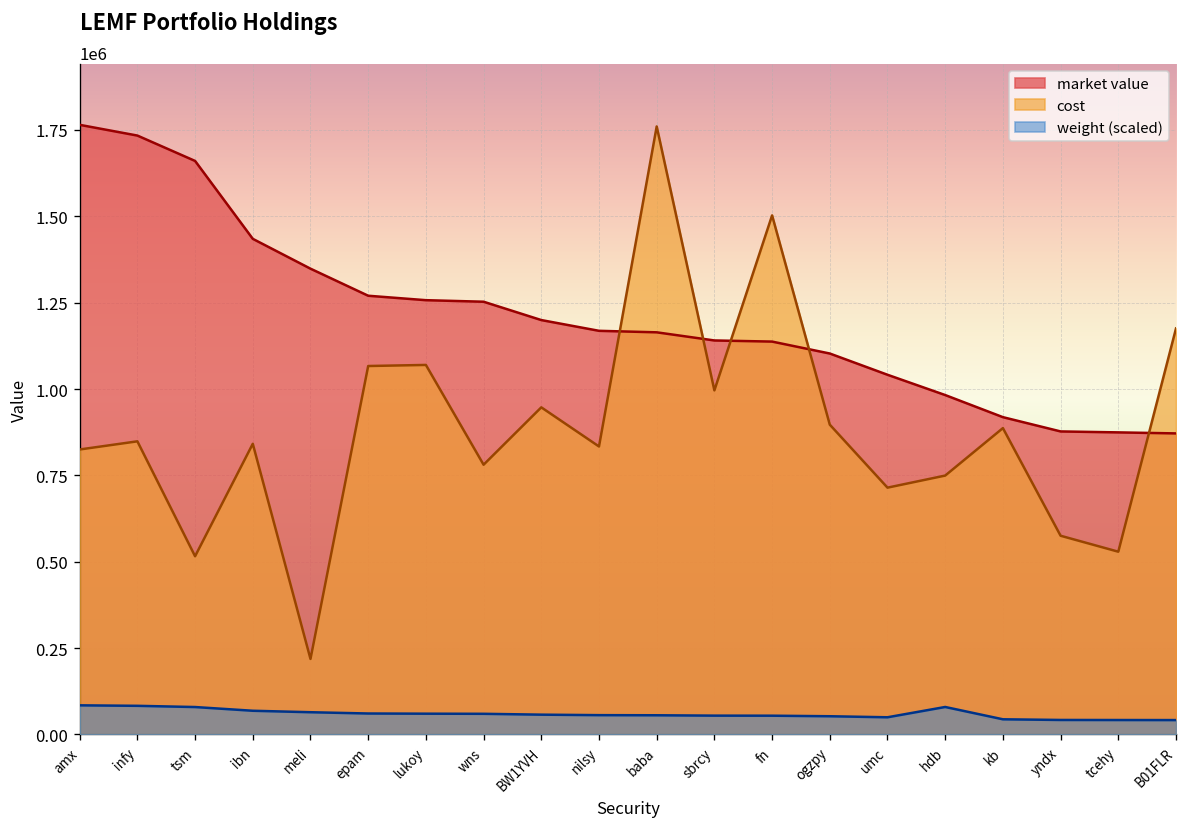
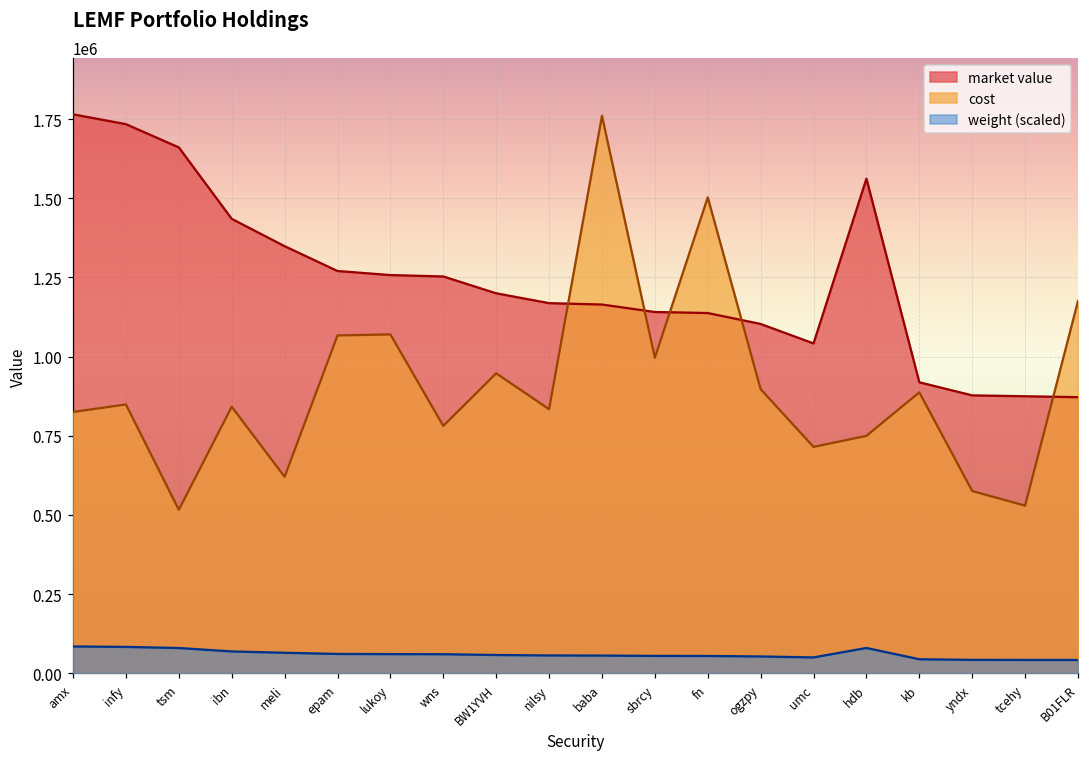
cost, meli: 220000 -> 620000
market value, hdb: 980000 -> 1560000
